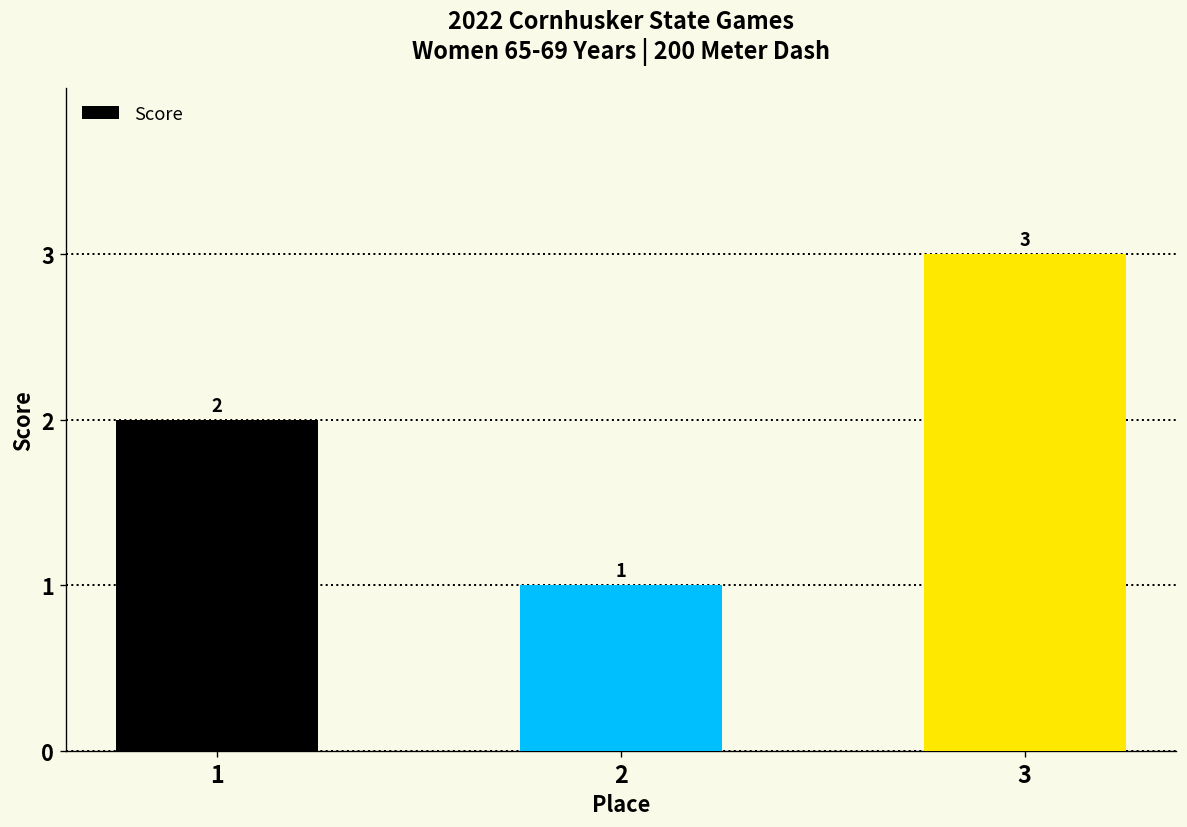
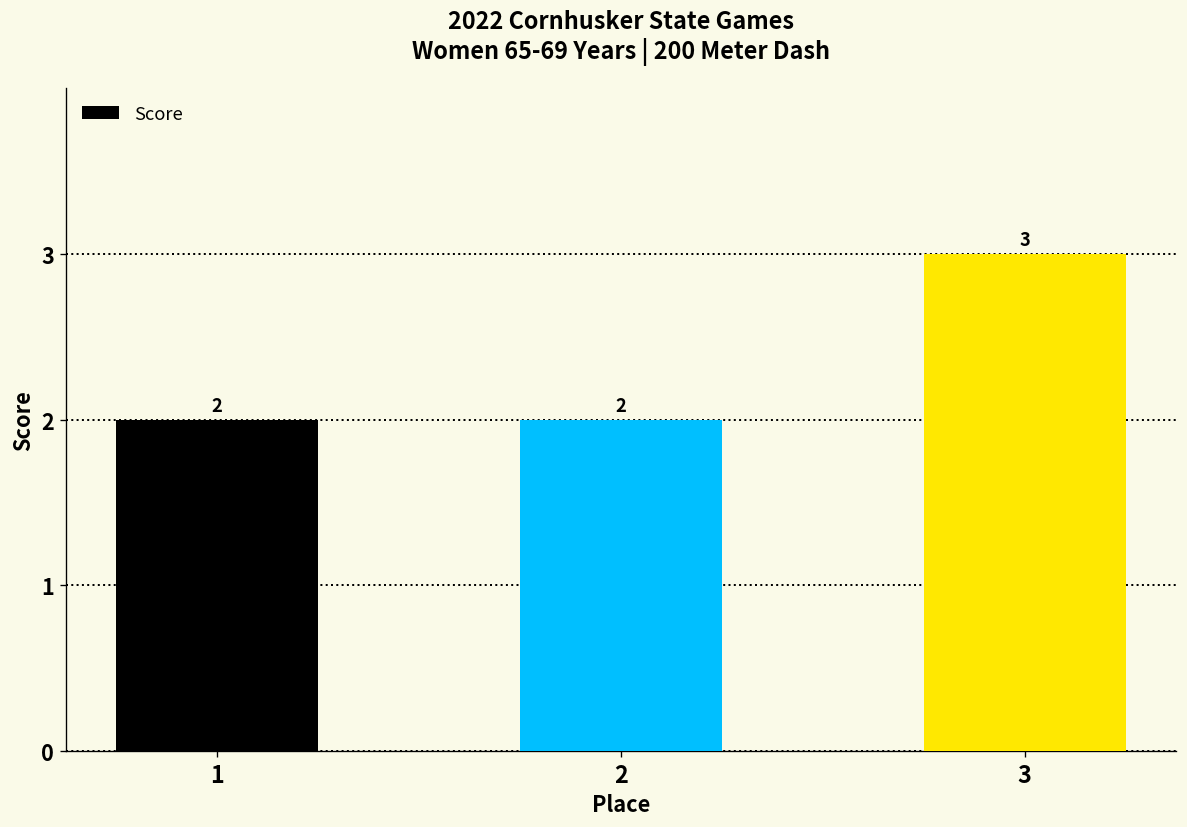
2: 1 -> 2
